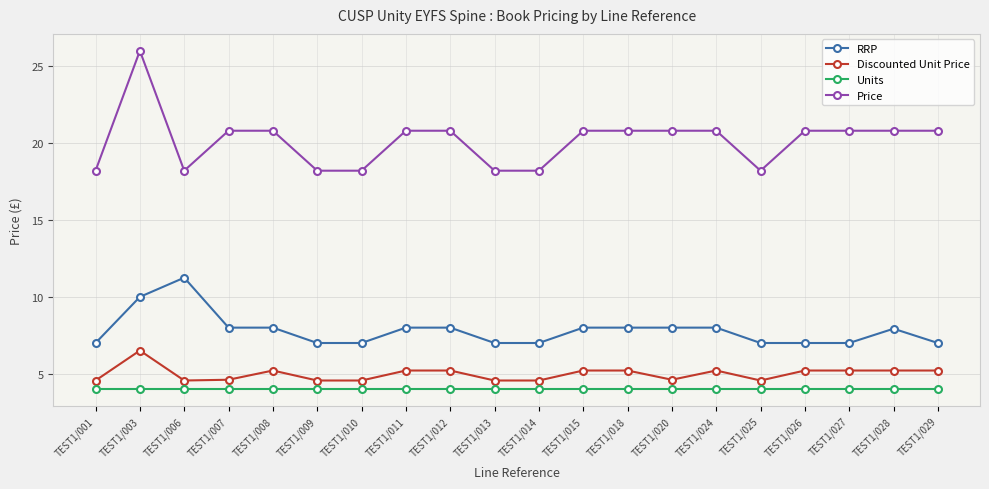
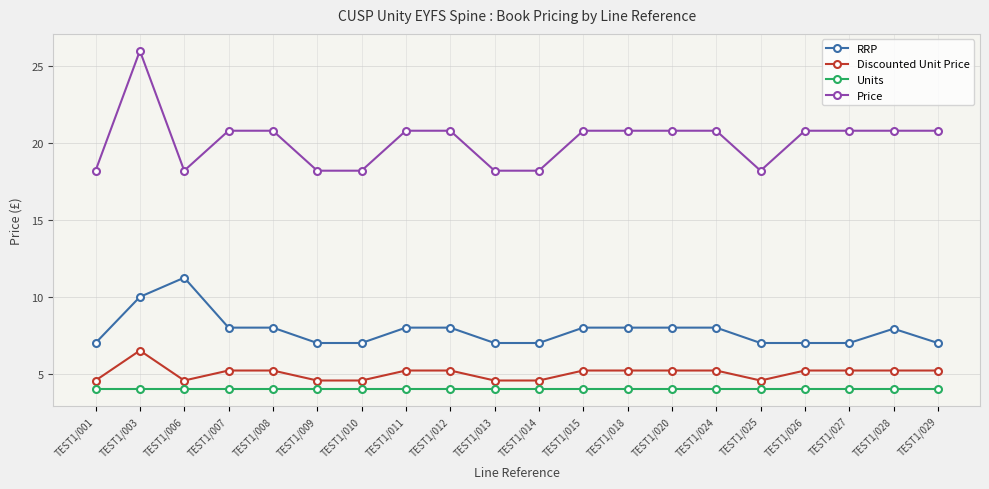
Discounted Unit Price, TEST1/007: 4.6 -> 5.2
Discounted Unit Price, TEST1/020: 4.6 -> 5.2
